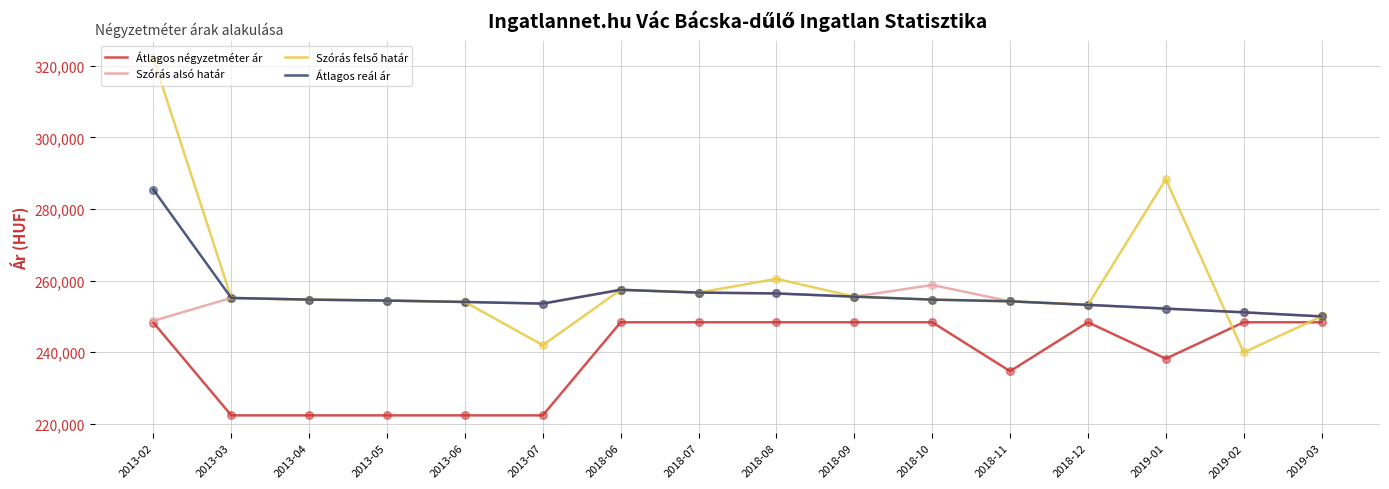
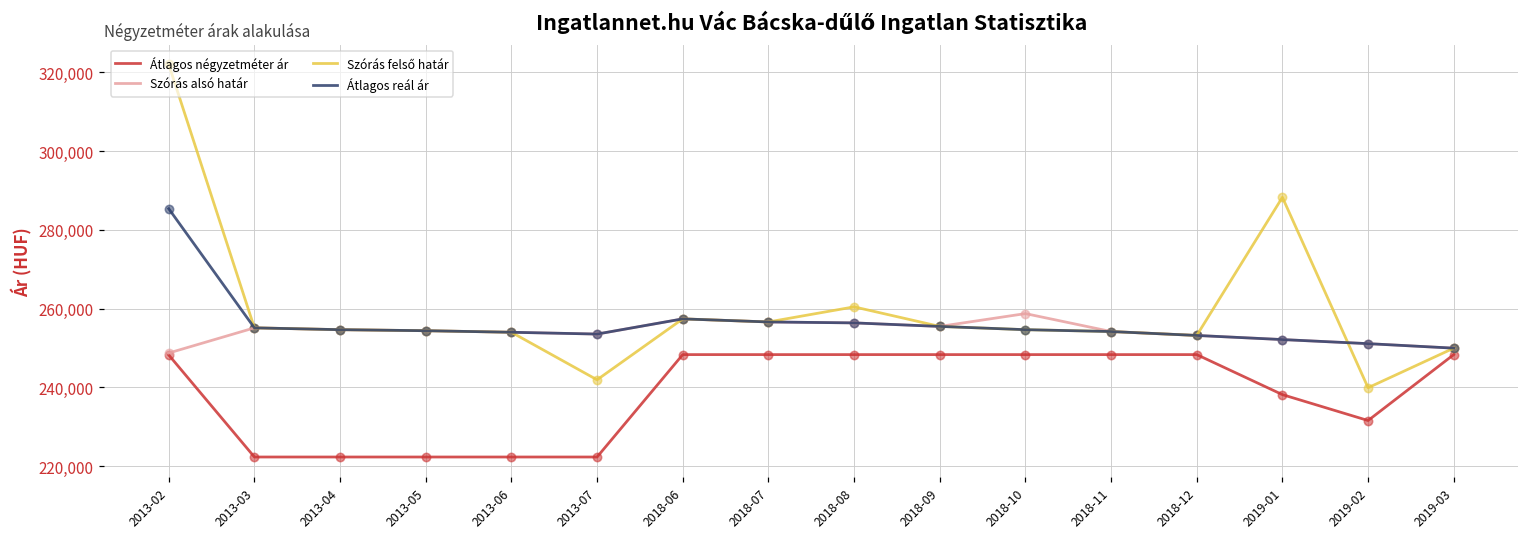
Átlagos négyzetméter ár, 2018-11: 235,000 -> 248,000
Átlagos négyzetméter ár, 2019-02: 248,000 -> 232,000
